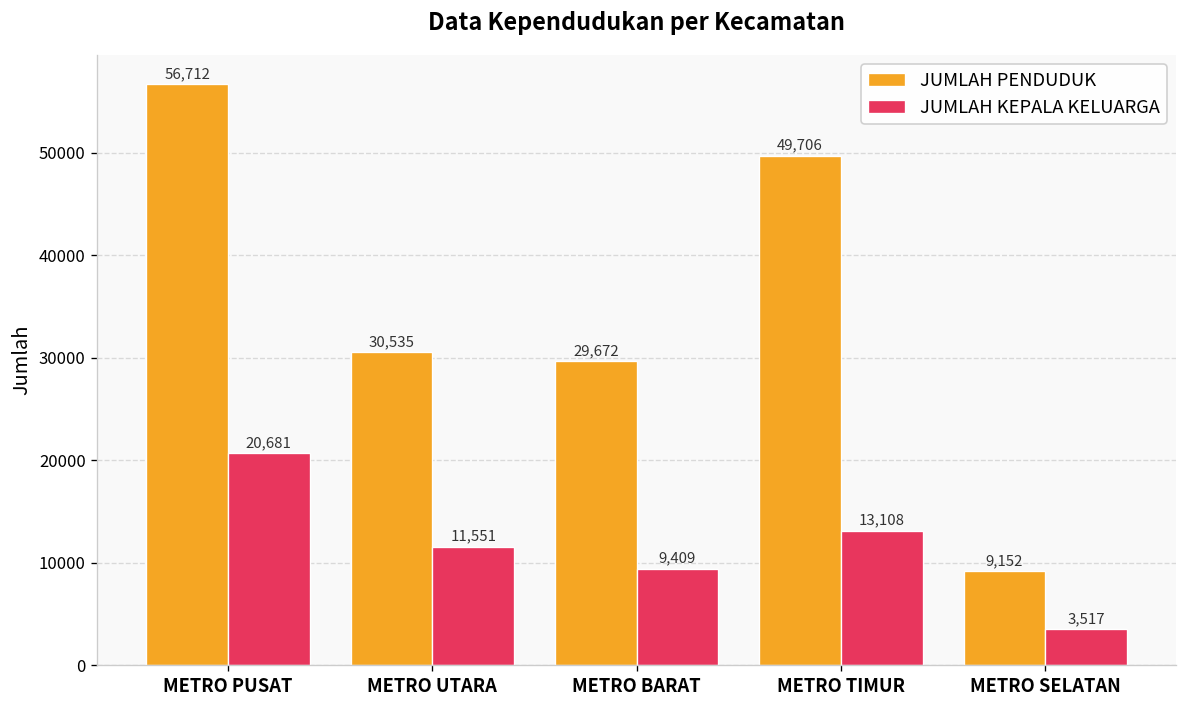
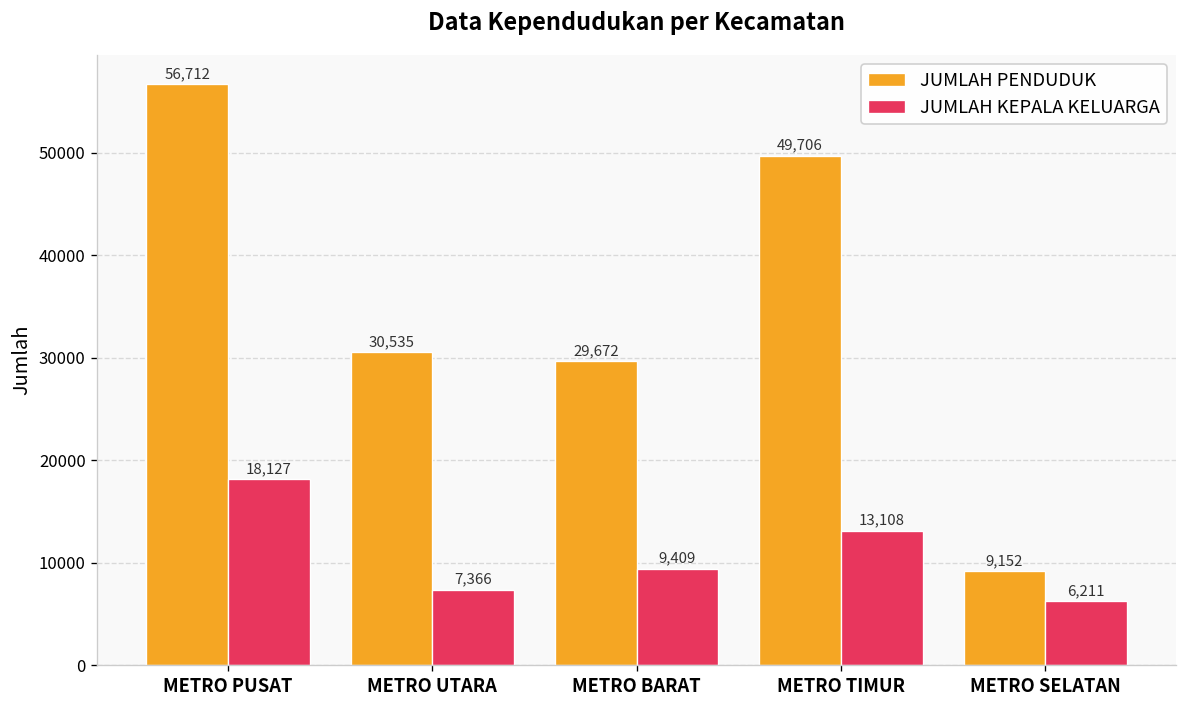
JUMLAH KEPALA KELUARGA, METRO PUSAT: 20,681 -> 18,127
JUMLAH KEPALA KELUARGA, METRO UTARA: 11,551 -> 7,366
JUMLAH KEPALA KELUARGA, METRO SELATAN: 3,517 -> 6,211
